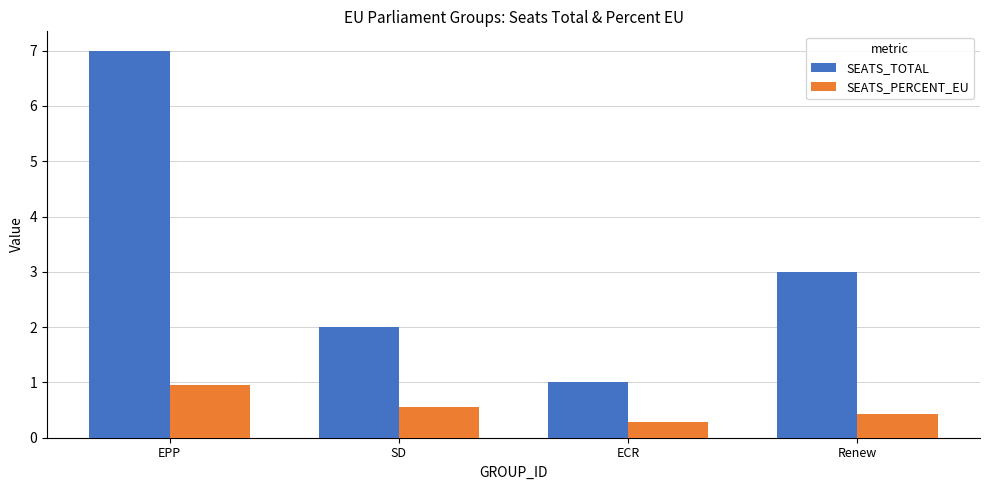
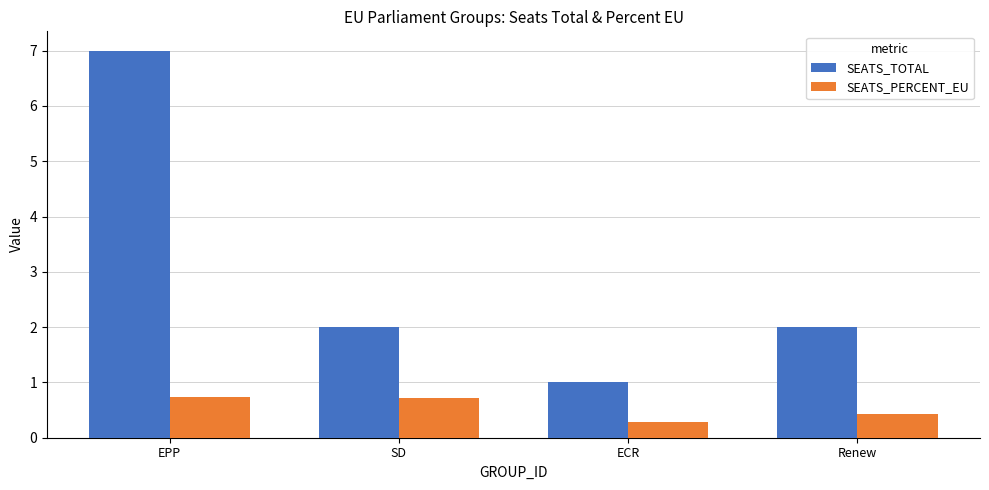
SEATS_PERCENT_EU, EPP: 1.0 -> 0.7
SEATS_PERCENT_EU, SD: 0.6 -> 0.7
SEATS_TOTAL, Renew: 3 -> 2
